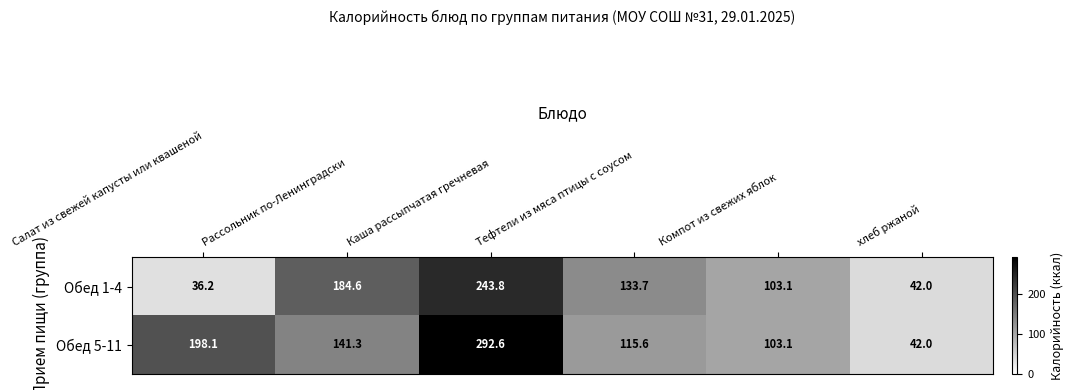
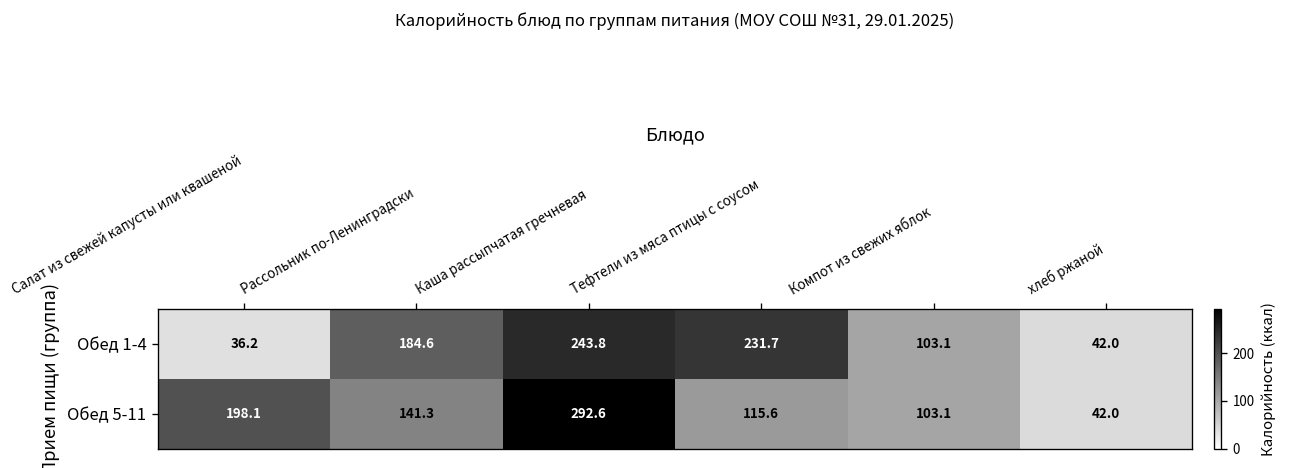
Обед 1-4, Тефтели из мяса птицы с соусом: 133.7 -> 231.7
